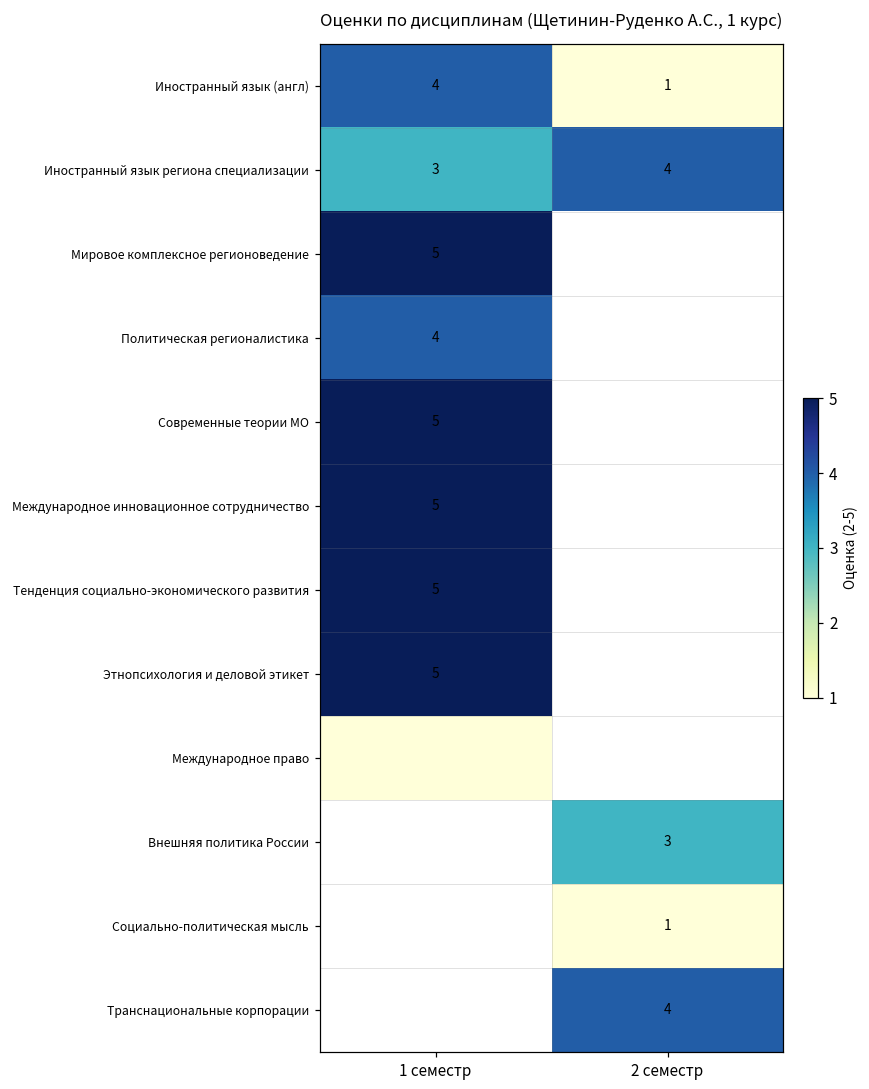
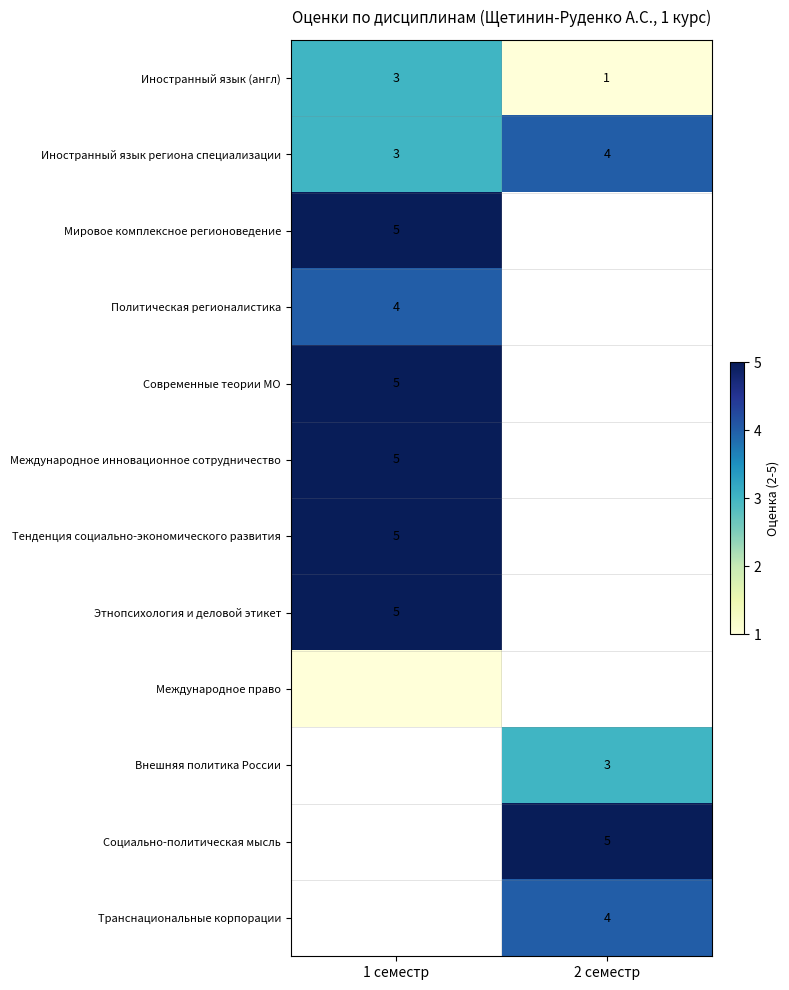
Иностранный язык (англ), 1 семестр: 4 -> 3
Социально-политическая мысль, 2 семестр: 1 -> 5
